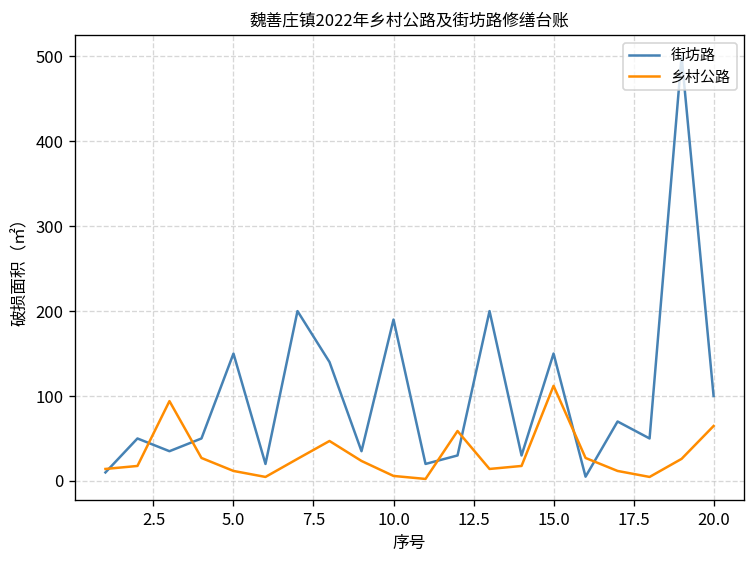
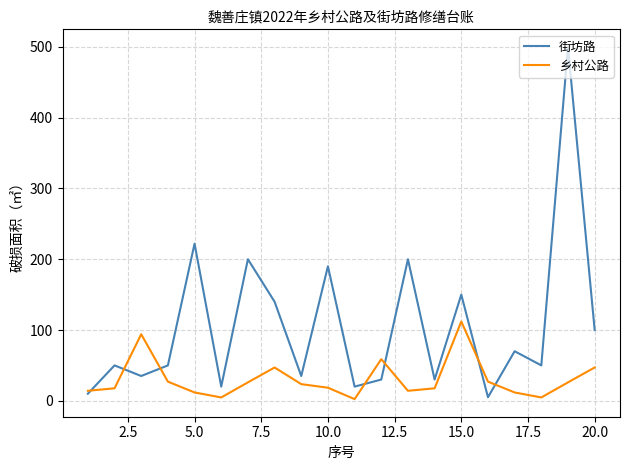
街坊路, 5.0: 150 -> 220
乡村公路, 10.0: 10 -> 20
乡村公路, 20.0: 60 -> 50
